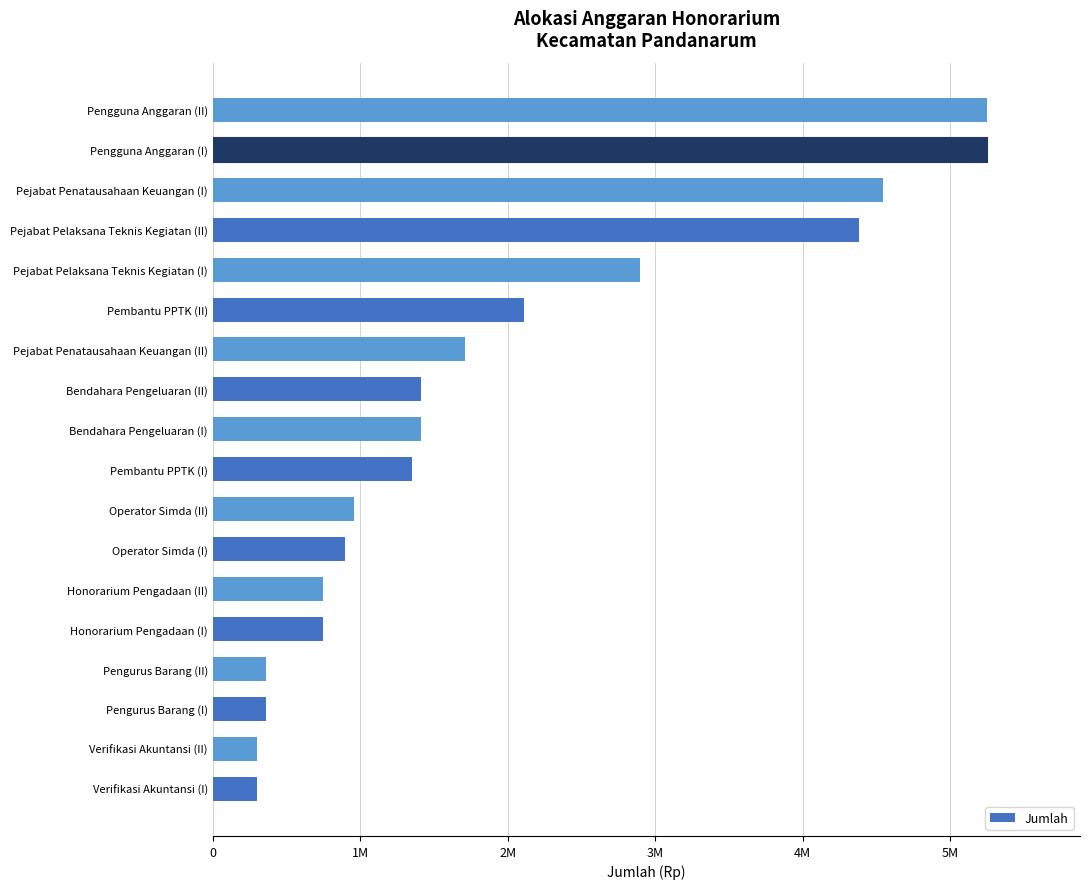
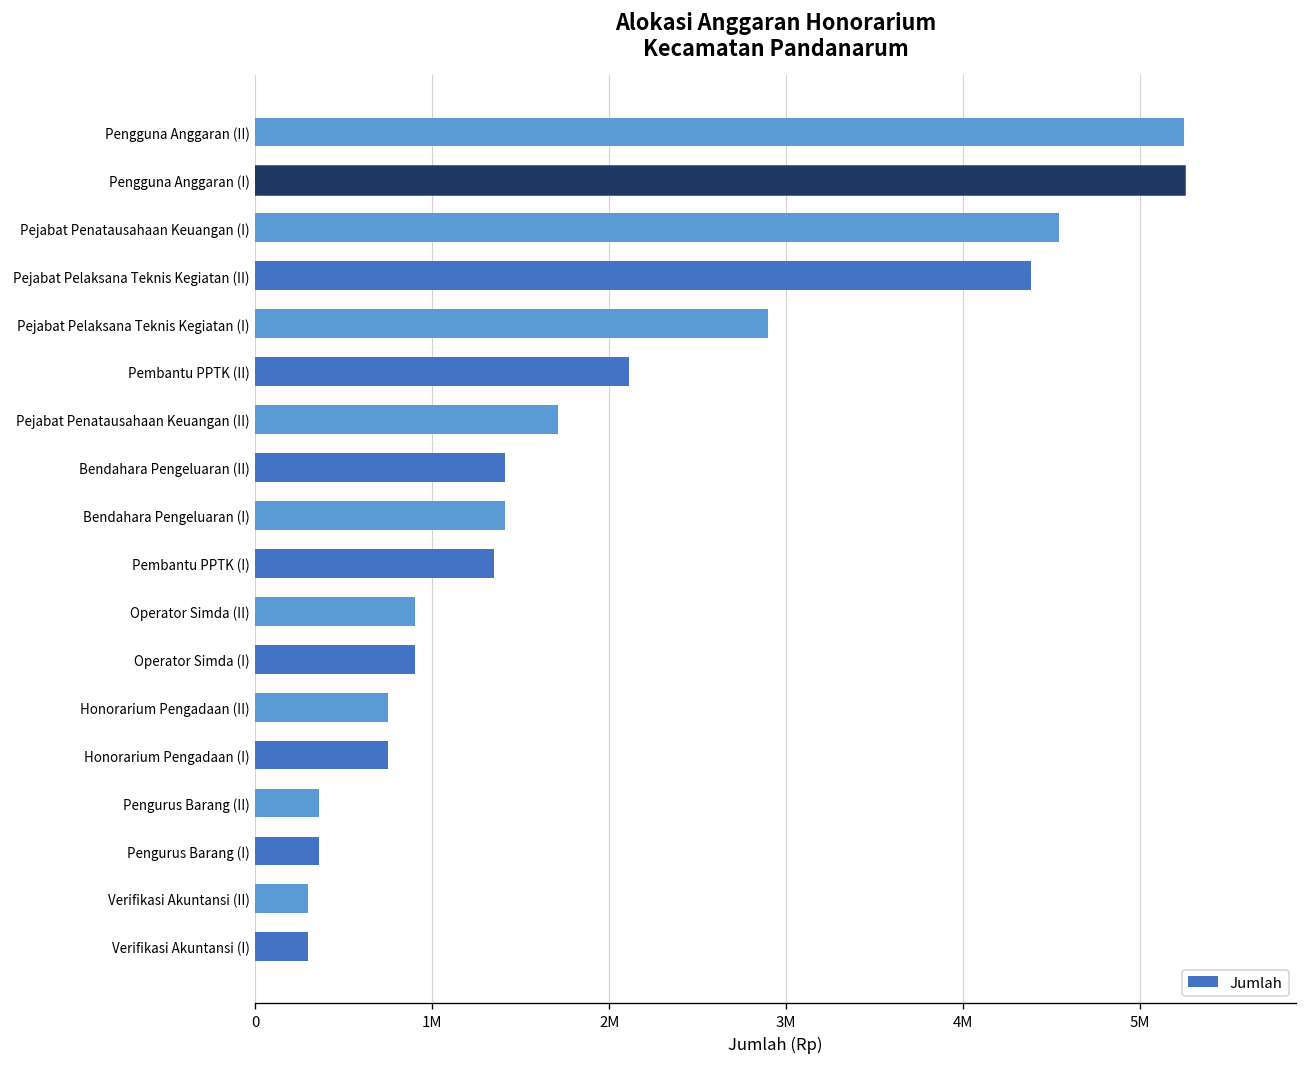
Operator Simda (II): 960000 -> 900000
